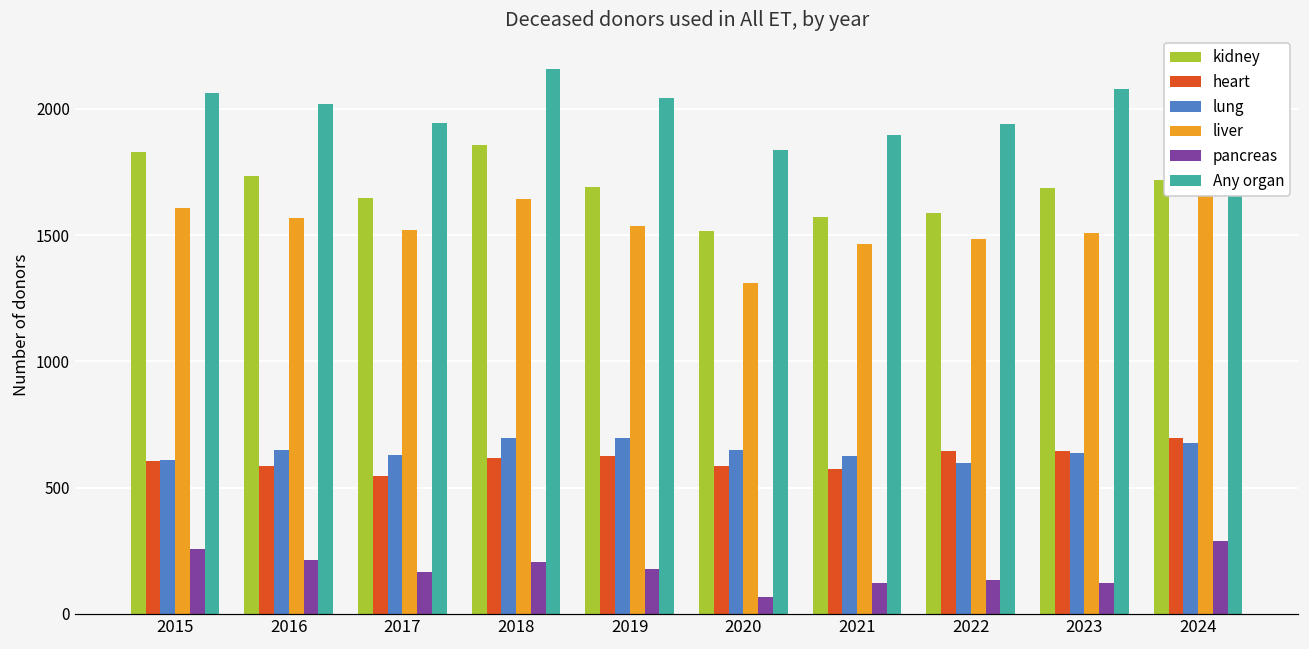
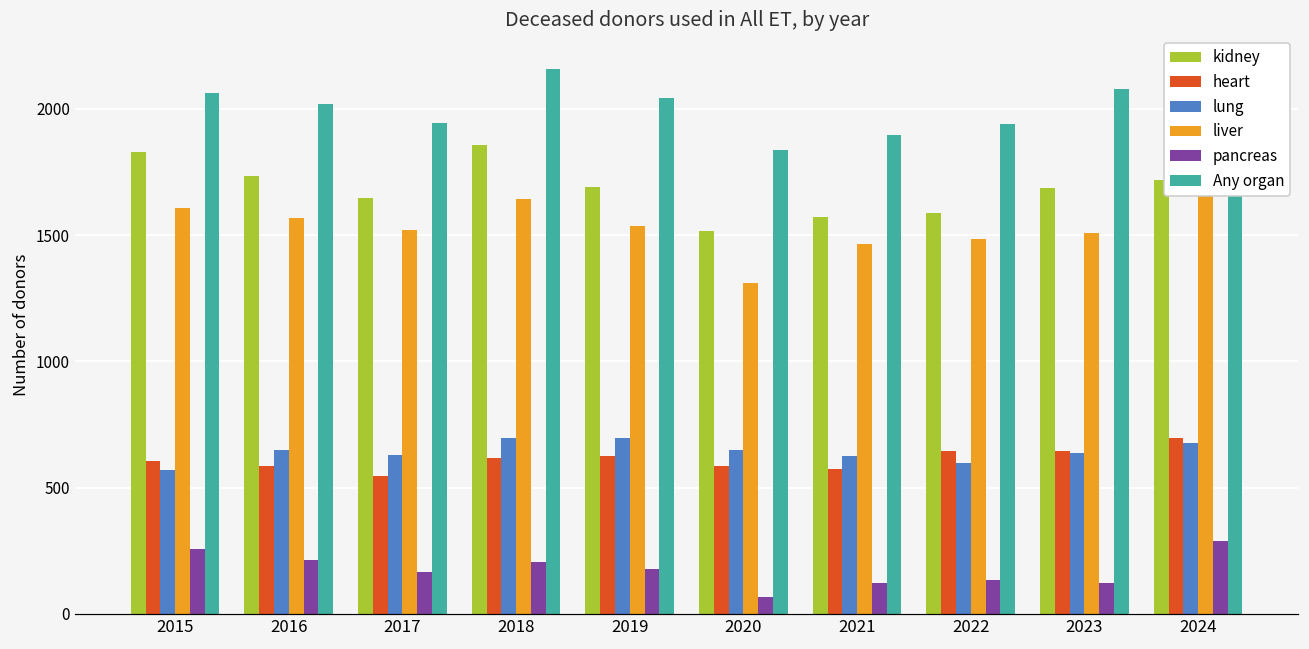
lung, 2015: 610 -> 570
